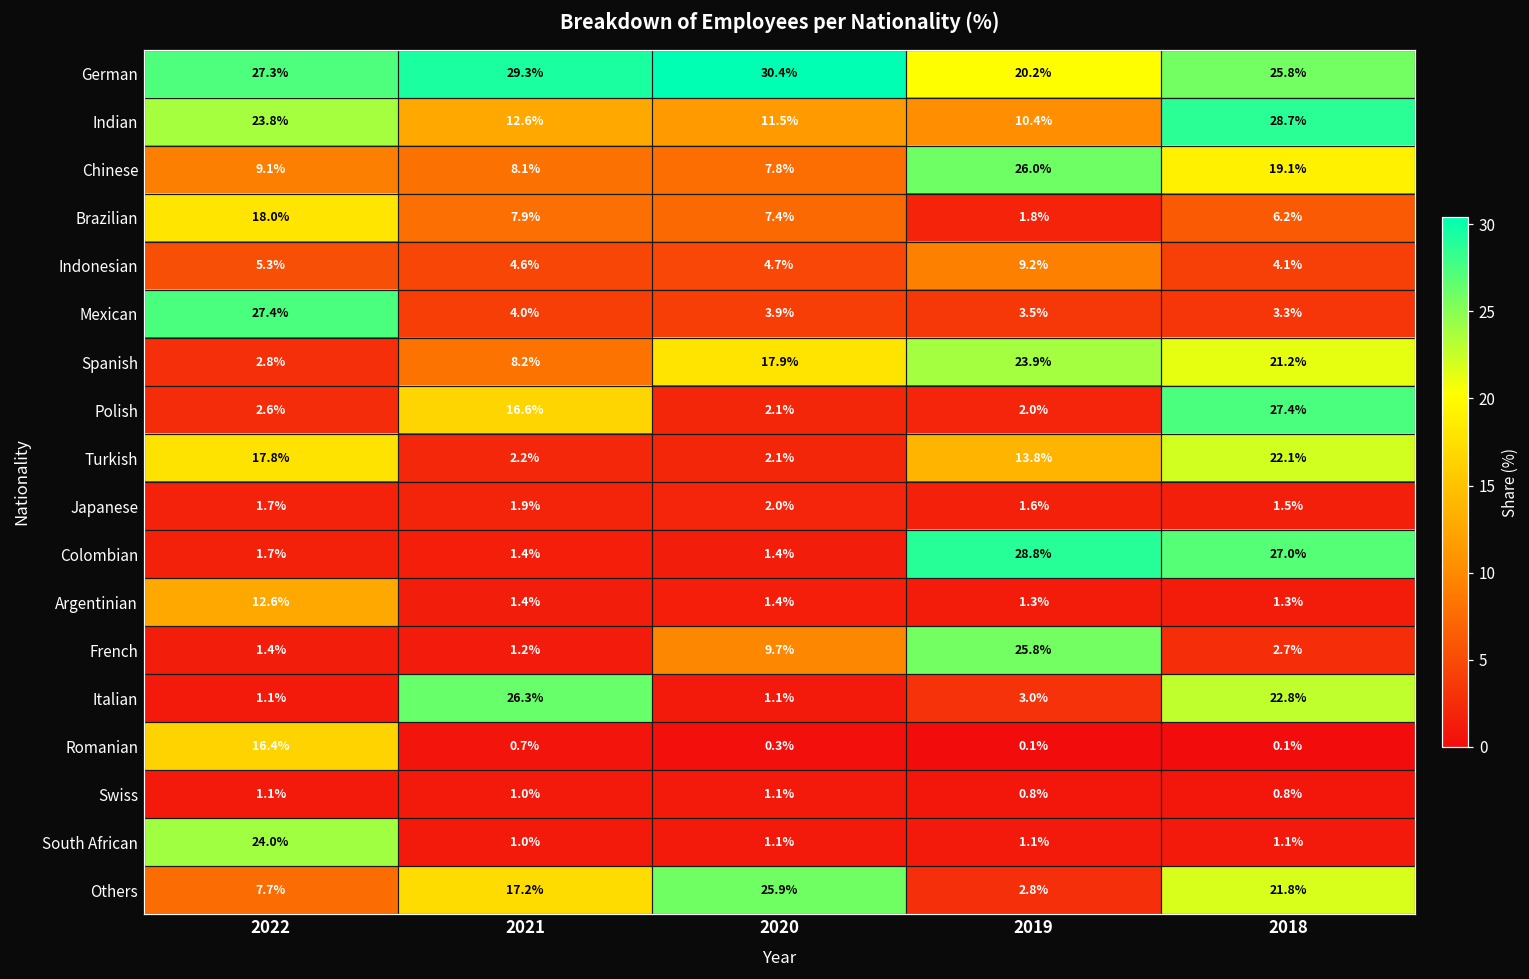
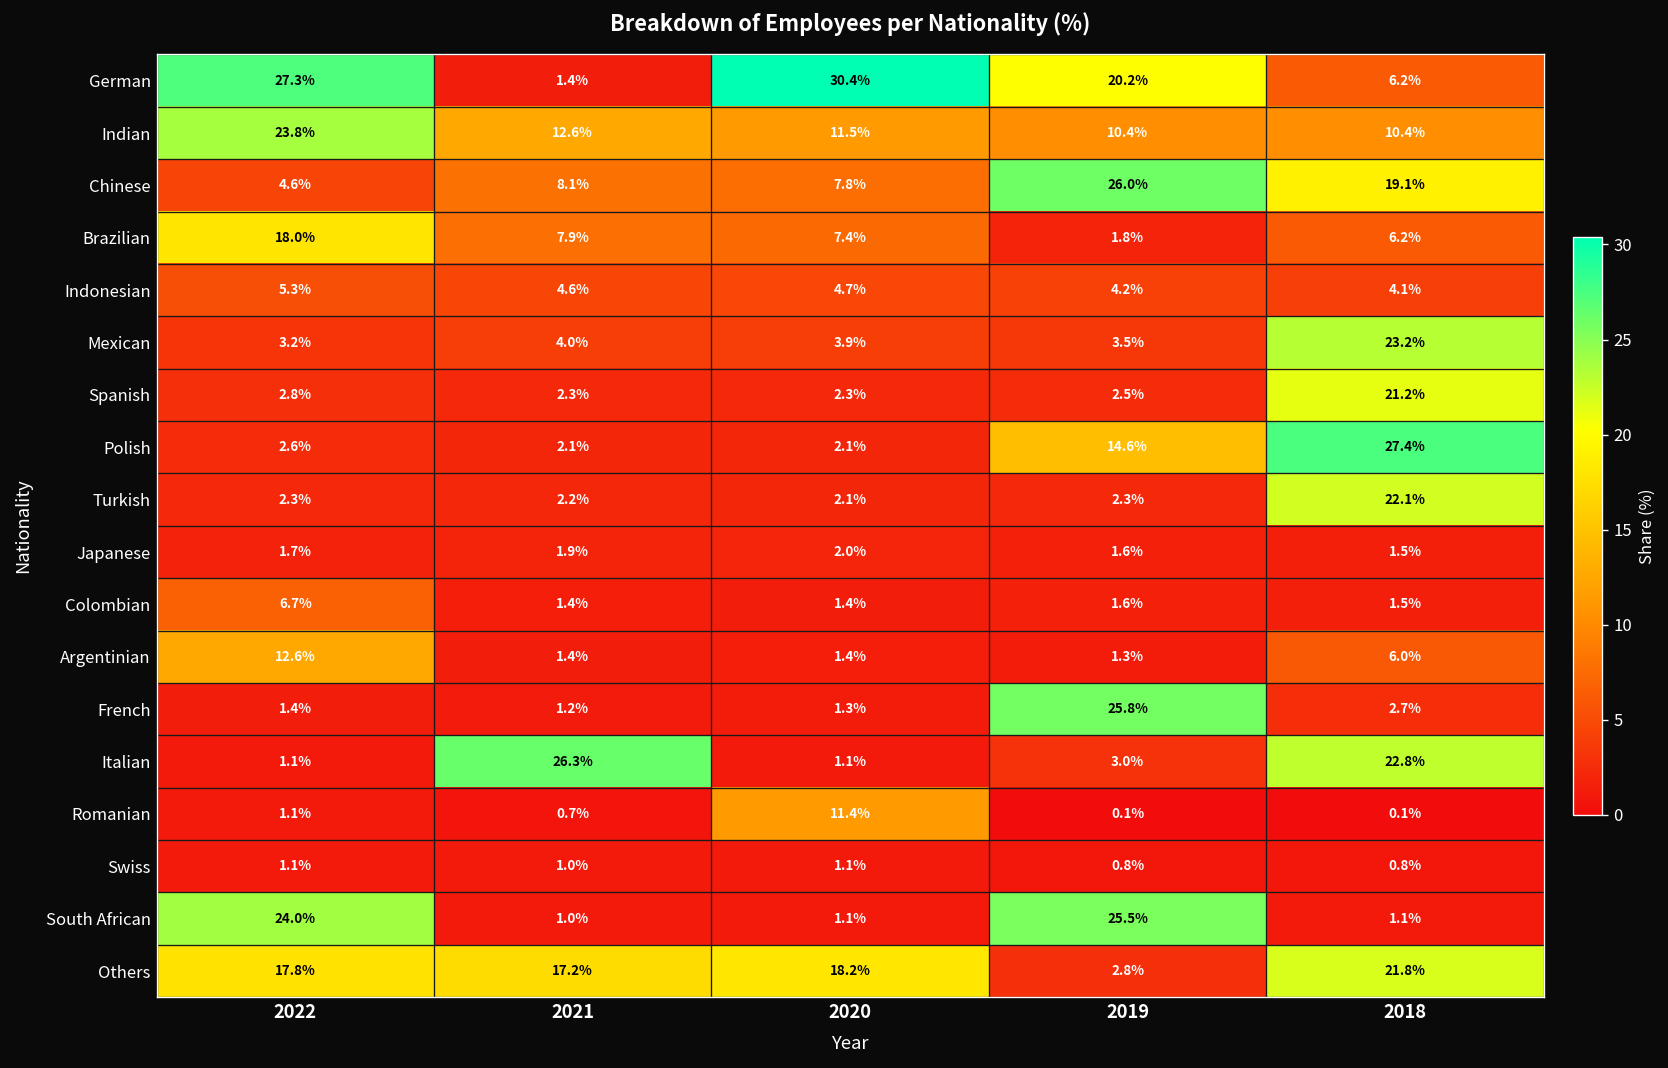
German, 2021: 29.3% -> 1.4%
German, 2018: 25.8% -> 6.2%
Indian, 2018: 28.7% -> 10.4%
Chinese, 2022: 9.1% -> 4.6%
Indonesian, 2019: 9.2% -> 4.2%
Mexican, 2022: 27.4% -> 3.2%
Mexican, 2018: 3.3% -> 23.2%
Spanish, 2021: 8.2% -> 2.3%
Spanish, 2020: 17.9% -> 2.3%
Spanish, 2019: 23.9% -> 2.5%
Polish, 2021: 16.6% -> 2.1%
Polish, 2019: 2.0% -> 14.6%
Turkish, 2022: 17.8% -> 2.3%
Turkish, 2019: 13.8% -> 2.3%
Colombian, 2022: 1.7% -> 6.7%
Colombian, 2019: 28.8% -> 1.6%
Colombian, 2018: 27.0% -> 1.5%
Argentinian, 2018: 1.3% -> 6.0%
French, 2020: 9.7% -> 1.3%
Romanian, 2022: 16.4% -> 1.1%
Romanian, 2020: 0.3% -> 11.4%
South African, 2019: 1.1% -> 25.5%
Others, 2022: 7.7% -> 17.8%
Others, 2020: 25.9% -> 18.2%
